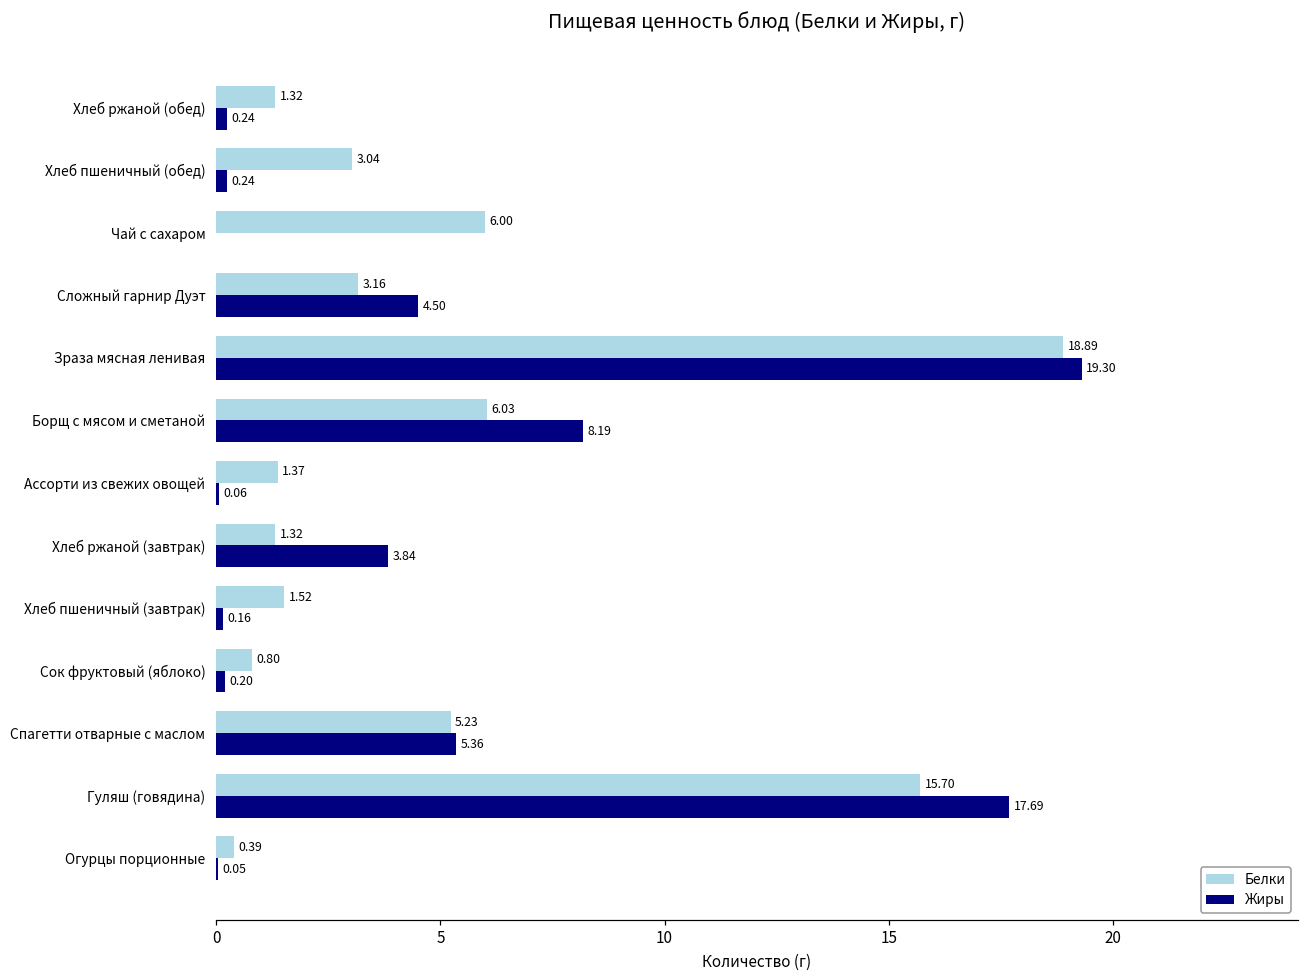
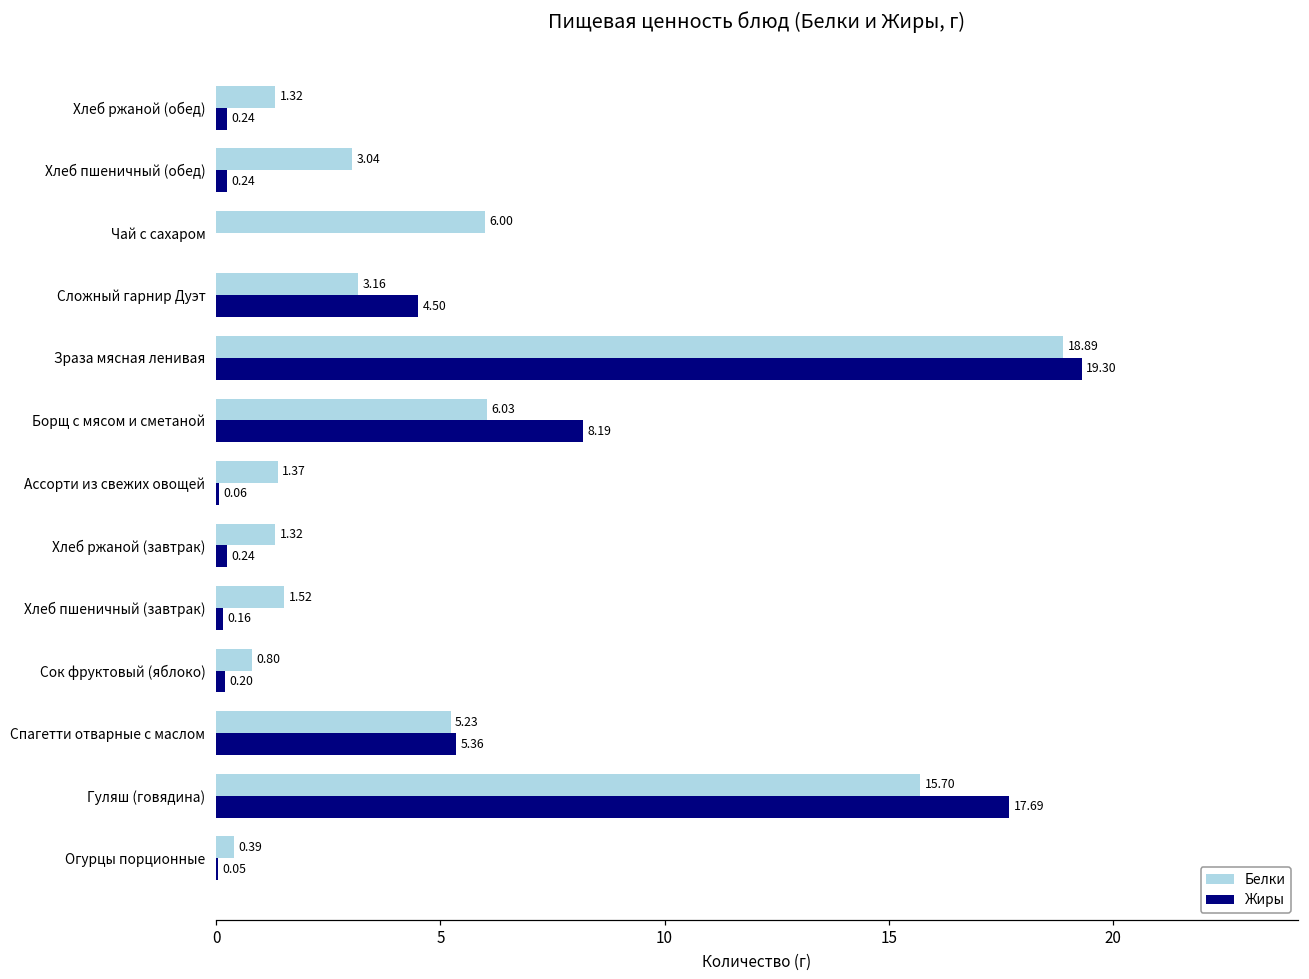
Жиры, Хлеб ржаной (завтрак): 3.84 -> 0.24
